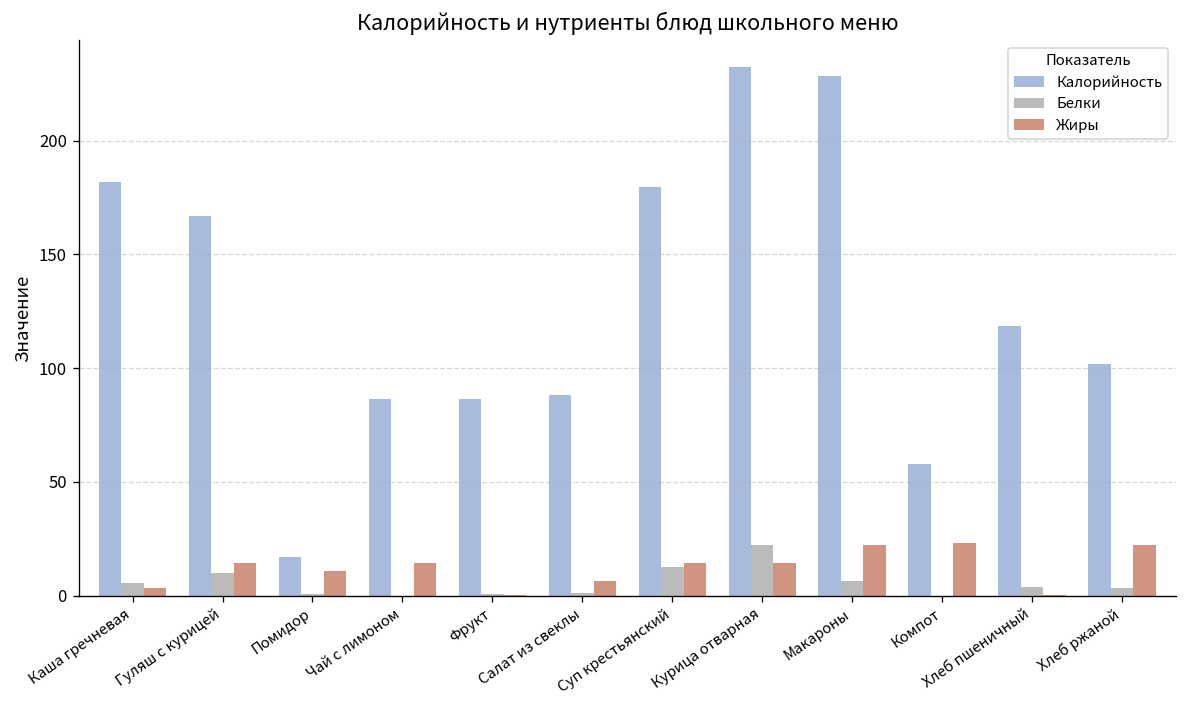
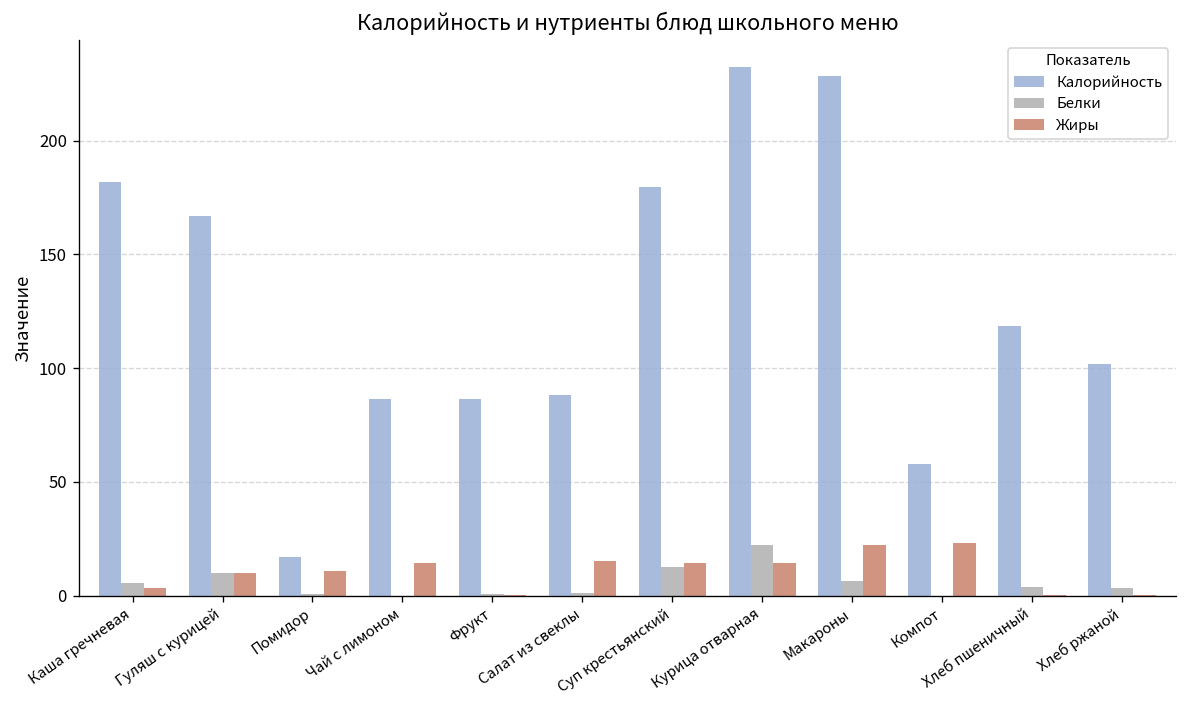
Жиры, Гуляш с курицей: 14 -> 10
Жиры, Салат из свеклы: 7 -> 15
Жиры, Хлеб ржаной: 22 -> 0
